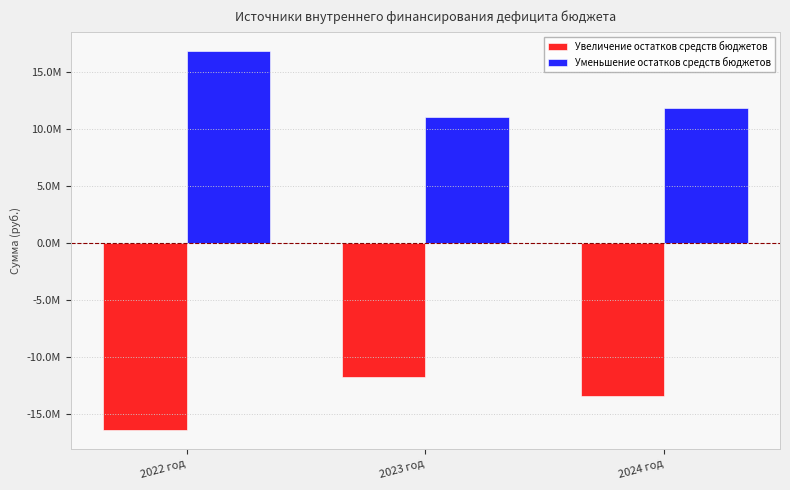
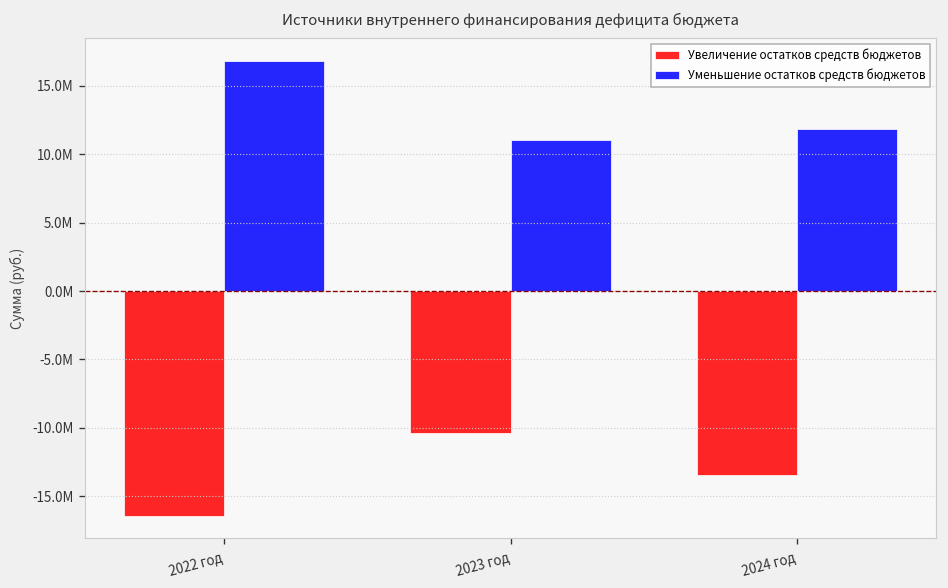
Увеличение остатков средств бюджетов, 2023 год: -11800000 -> -10400000
